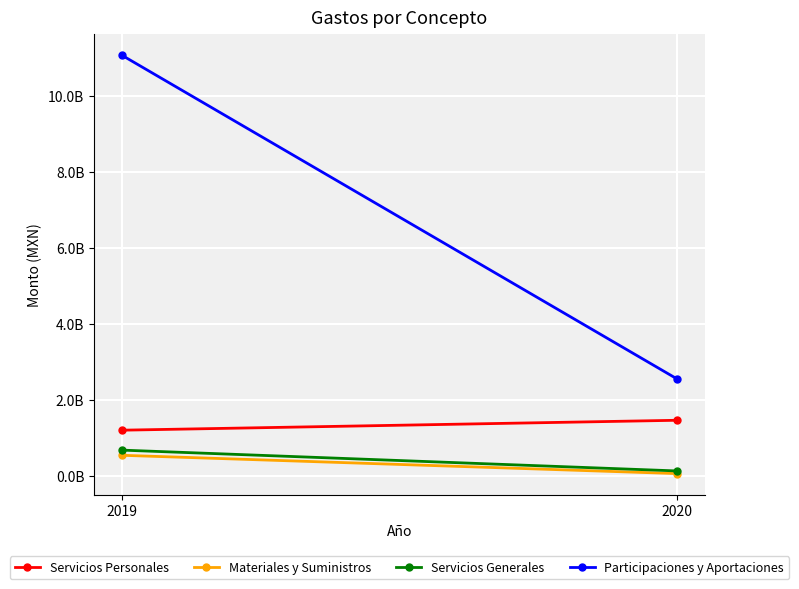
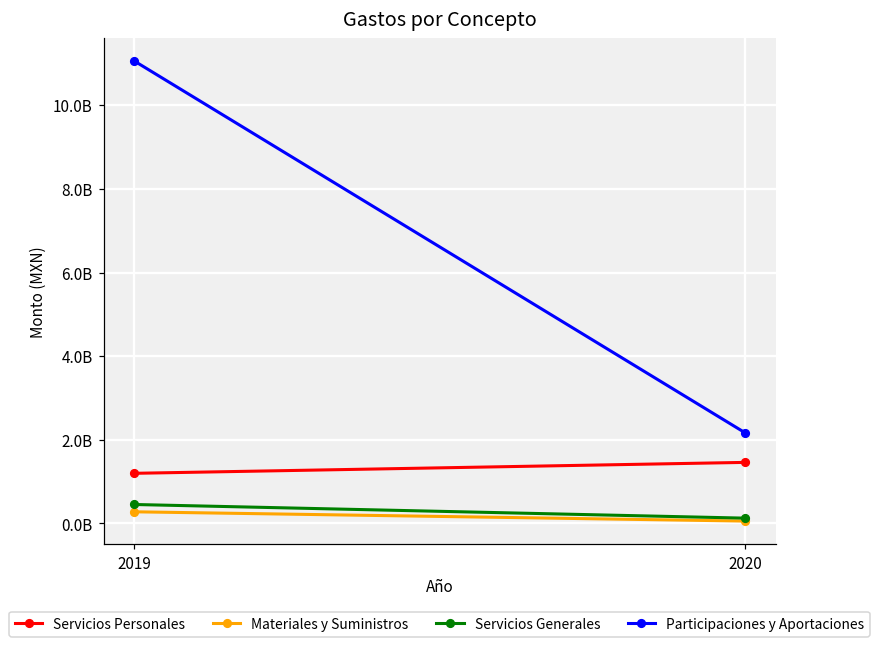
Materiales y Suministros, 2019: 500000000 -> 300000000
Servicios Generales, 2019: 700000000 -> 500000000
Participaciones y Aportaciones, 2020: 2500000000 -> 2200000000
